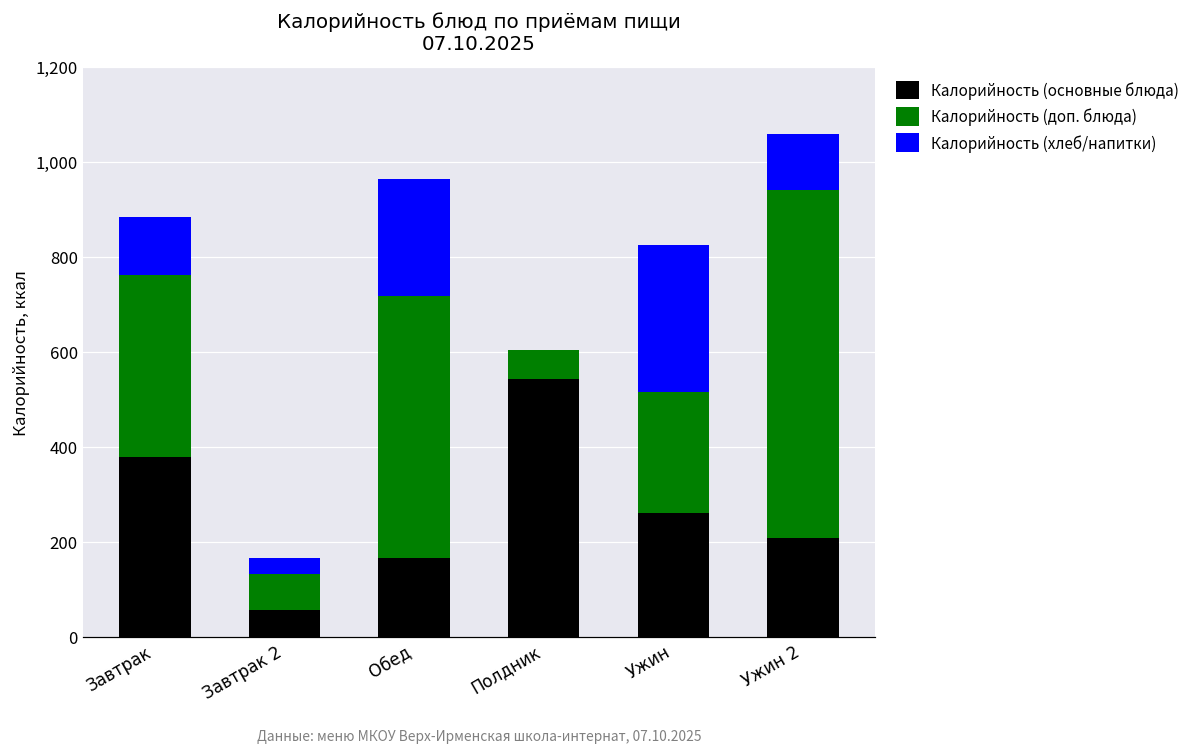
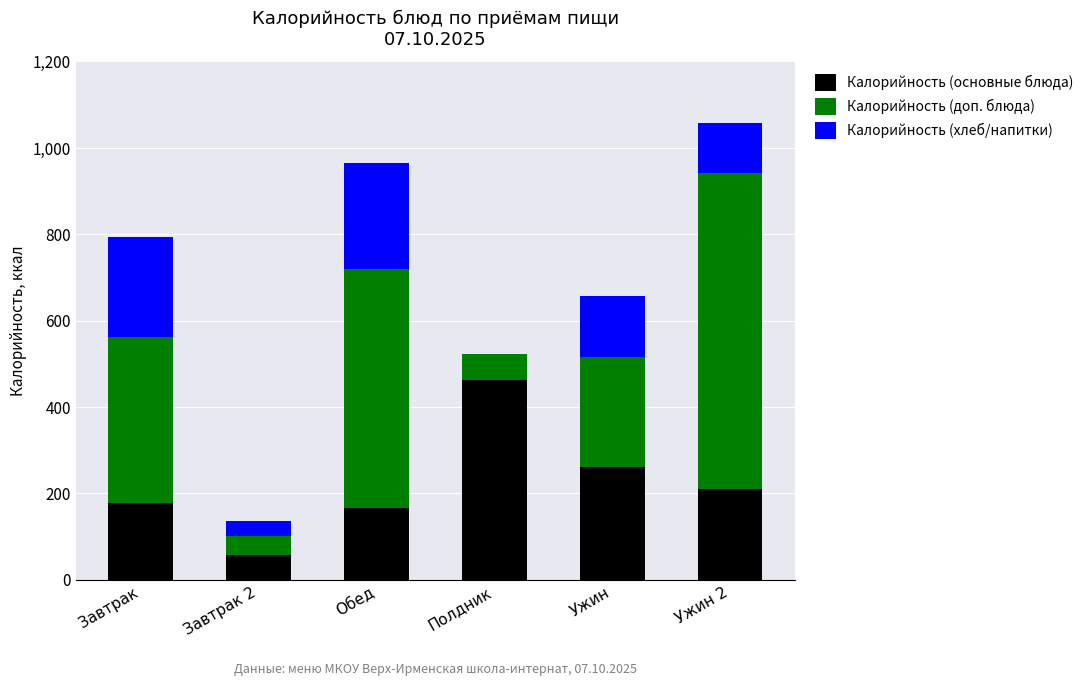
Калорийность (основные блюда), Завтрак: 380 -> 180
Калорийность (хлеб/напитки), Завтрак: 120 -> 230
Калорийность (доп. блюда), Завтрак 2: 80 -> 40
Калорийность (основные блюда), Полдник: 540 -> 460
Калорийность (хлеб/напитки), Ужин: 310 -> 140
